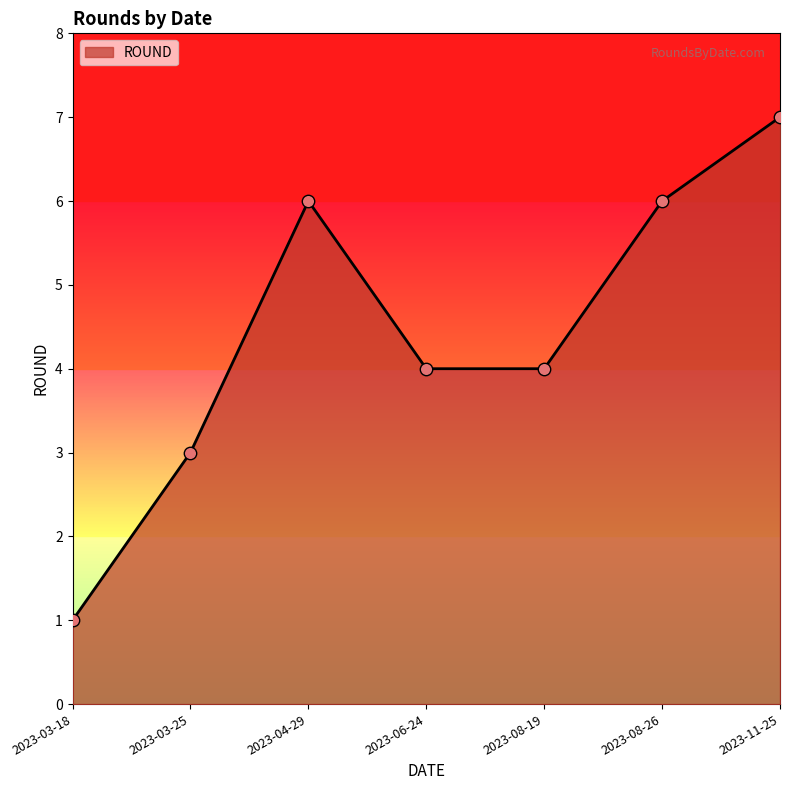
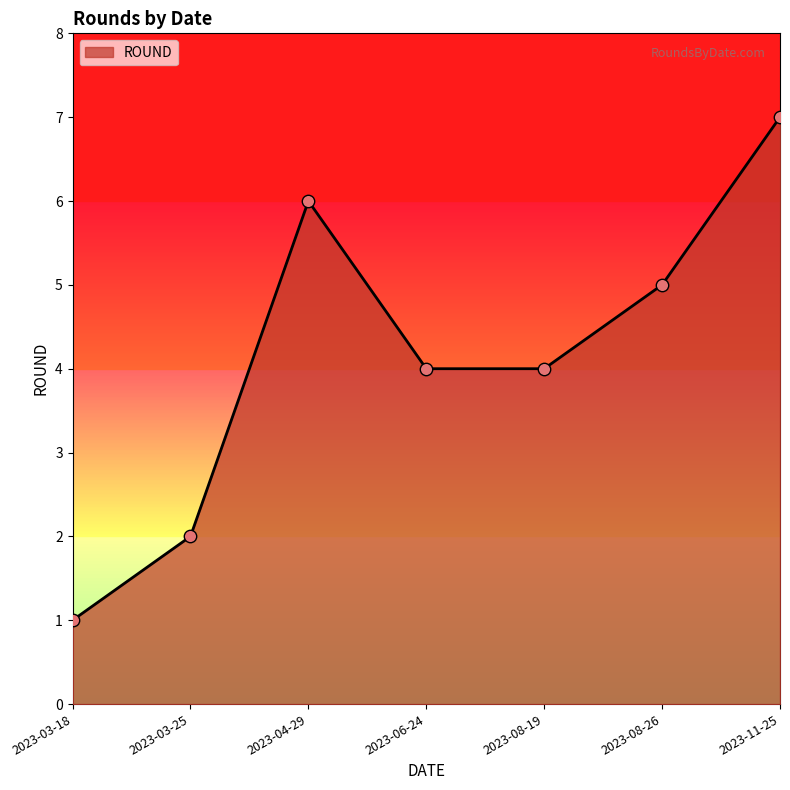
2023-03-25: 3 -> 2
2023-08-26: 6 -> 5
